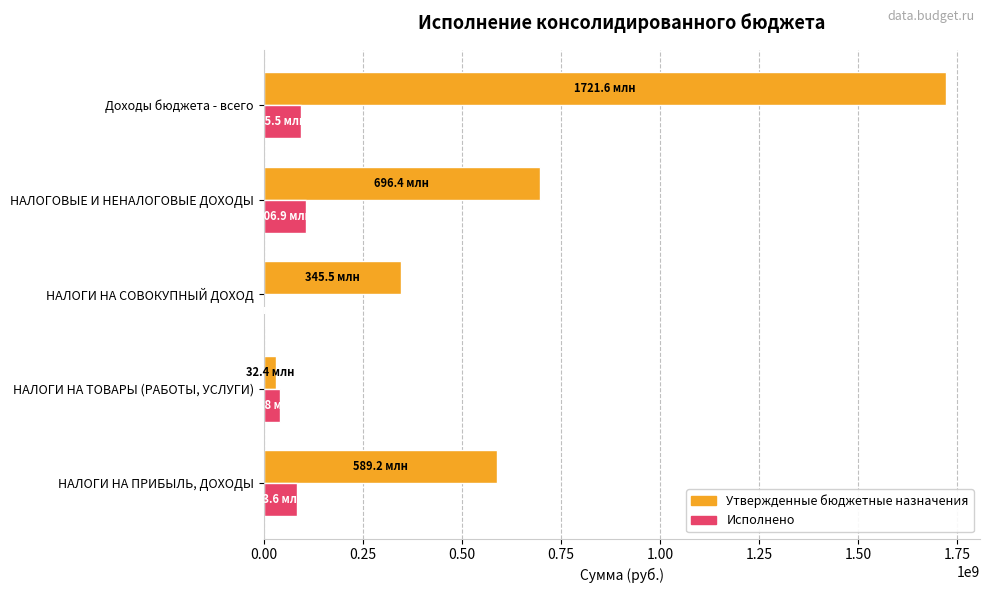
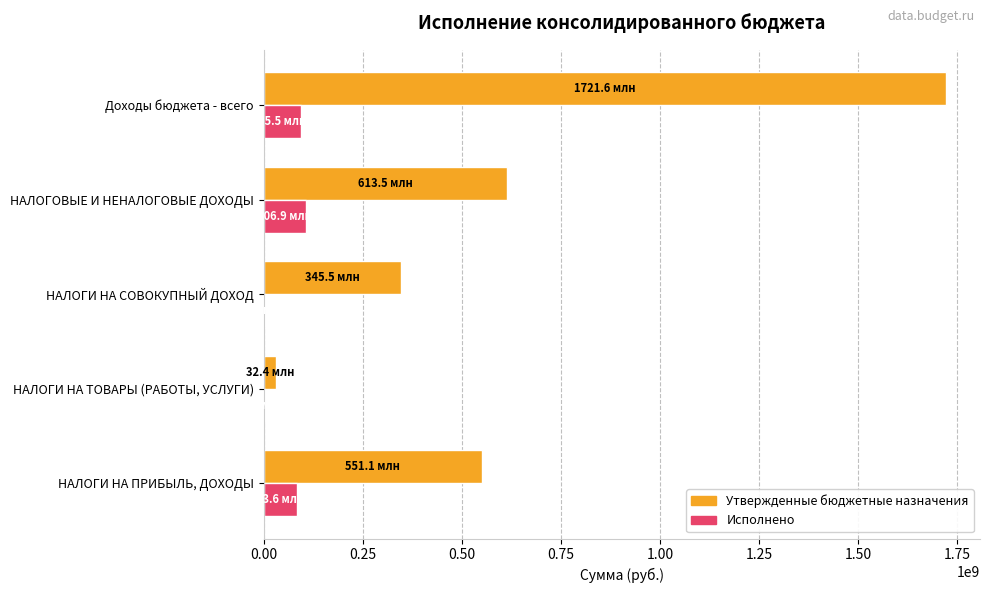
Утвержденные бюджетные назначения, НАЛОГОВЫЕ И НЕНАЛОГОВЫЕ ДОХОДЫ: 696.4 -> 613.5
Исполнено, НАЛОГИ НА ТОВАРЫ (РАБОТЫ, УСЛУГИ): 40000000 -> 0
Утвержденные бюджетные назначения, НАЛОГИ НА ПРИБЫЛЬ, ДОХОДЫ: 589.2 -> 551.1
